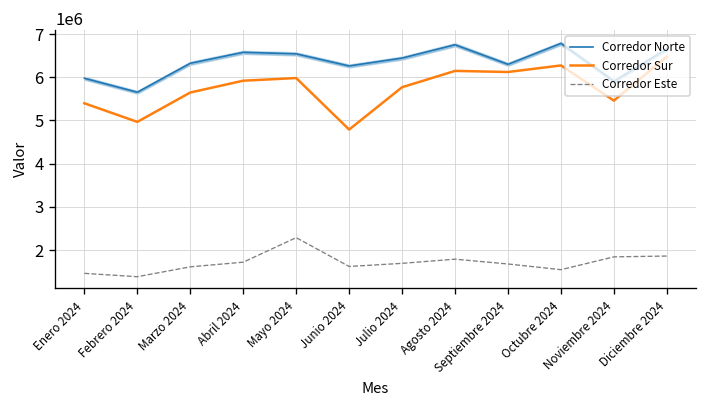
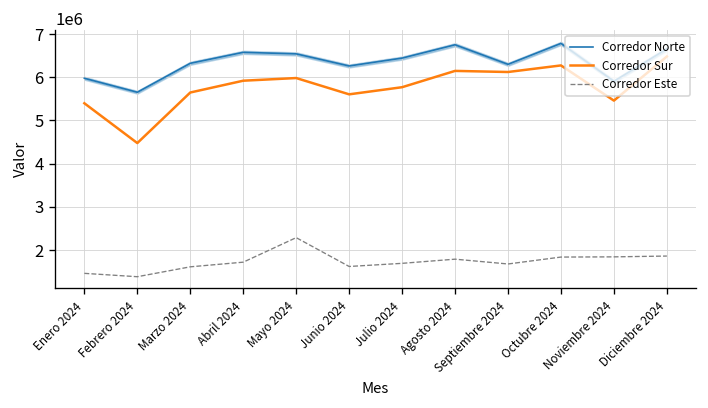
Corredor Sur, Febrero 2024: 5000000 -> 4500000
Corredor Sur, Junio 2024: 4800000 -> 5600000
Corredor Este, Octubre 2024: 1500000 -> 1800000
